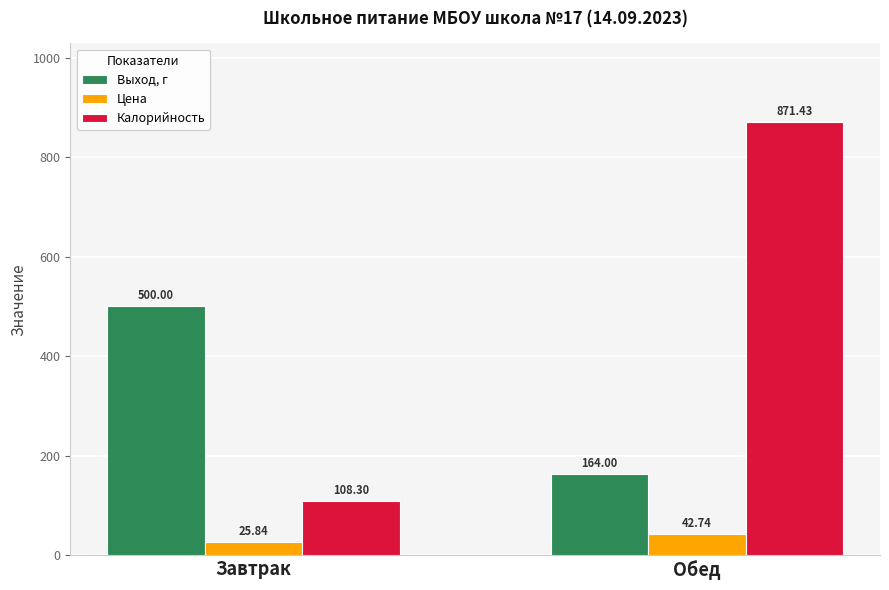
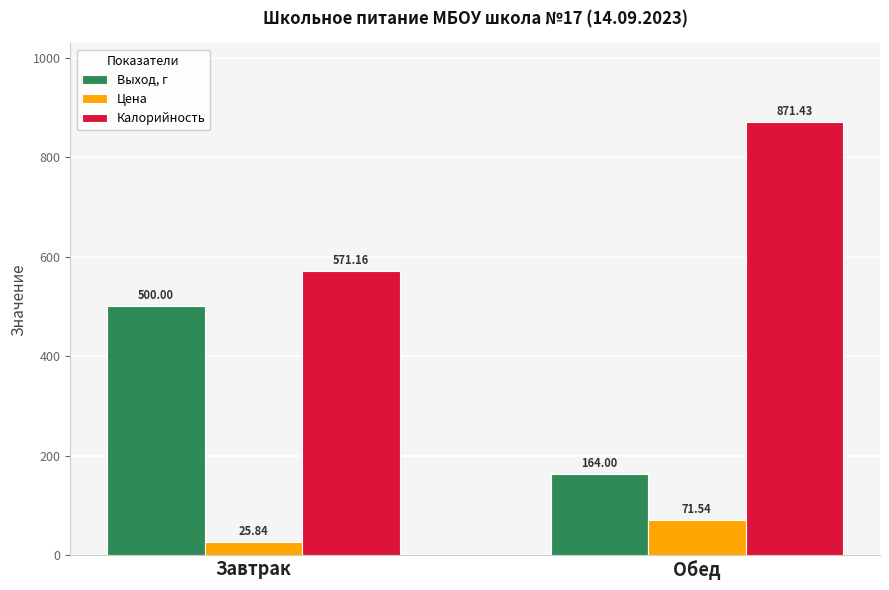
Калорийность, Завтрак: 108.30 -> 571.16
Цена, Обед: 42.74 -> 71.54
